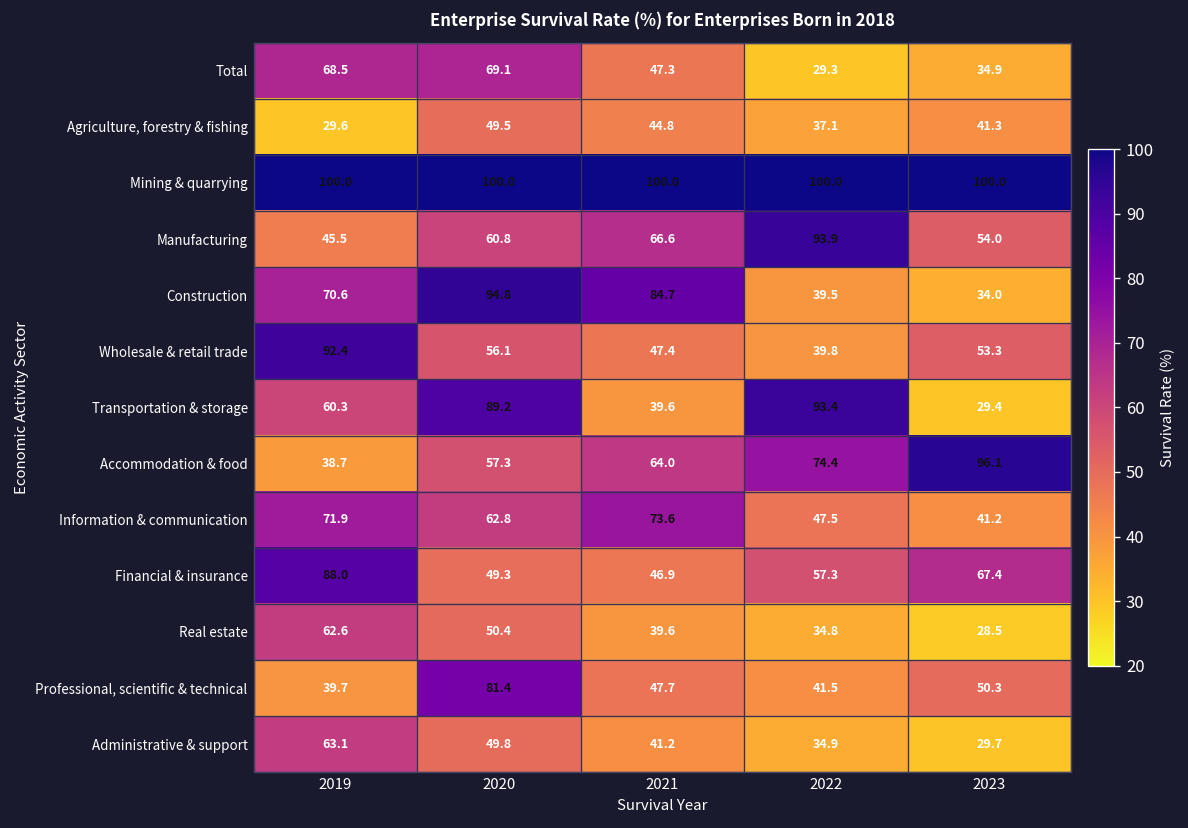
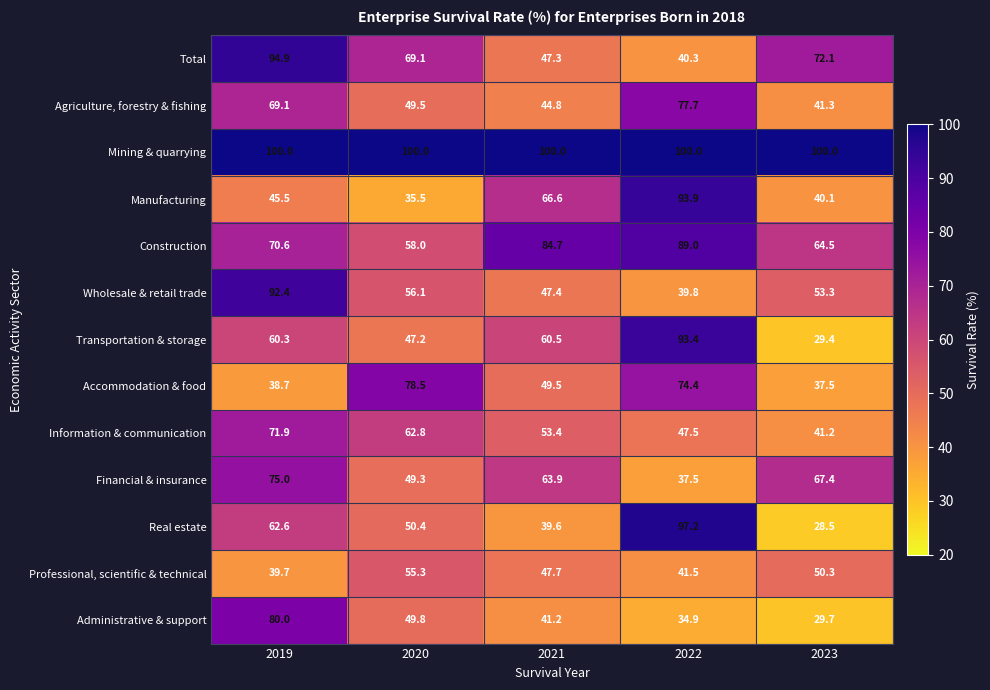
Total, 2019: 68.5 -> 94.9
Total, 2022: 29.3 -> 40.3
Total, 2023: 34.9 -> 72.1
Agriculture, forestry & fishing, 2019: 29.6 -> 69.1
Agriculture, forestry & fishing, 2022: 37.1 -> 77.7
Manufacturing, 2020: 60.8 -> 35.5
Manufacturing, 2023: 54.0 -> 40.1
Construction, 2020: 94.8 -> 58.0
Construction, 2022: 39.5 -> 89.0
Construction, 2023: 34.0 -> 64.5
Transportation & storage, 2020: 89.2 -> 47.2
Transportation & storage, 2021: 39.6 -> 60.5
Accommodation & food, 2020: 57.3 -> 78.5
Accommodation & food, 2021: 64.0 -> 49.5
Accommodation & food, 2023: 96.1 -> 37.5
Information & communication, 2021: 73.6 -> 53.4
Financial & insurance, 2019: 88.0 -> 75.0
Financial & insurance, 2021: 46.9 -> 63.9
Financial & insurance, 2022: 57.3 -> 37.5
Real estate, 2022: 34.8 -> 97.2
Professional, scientific & technical, 2020: 81.4 -> 55.3
Administrative & support, 2019: 63.1 -> 80.0
